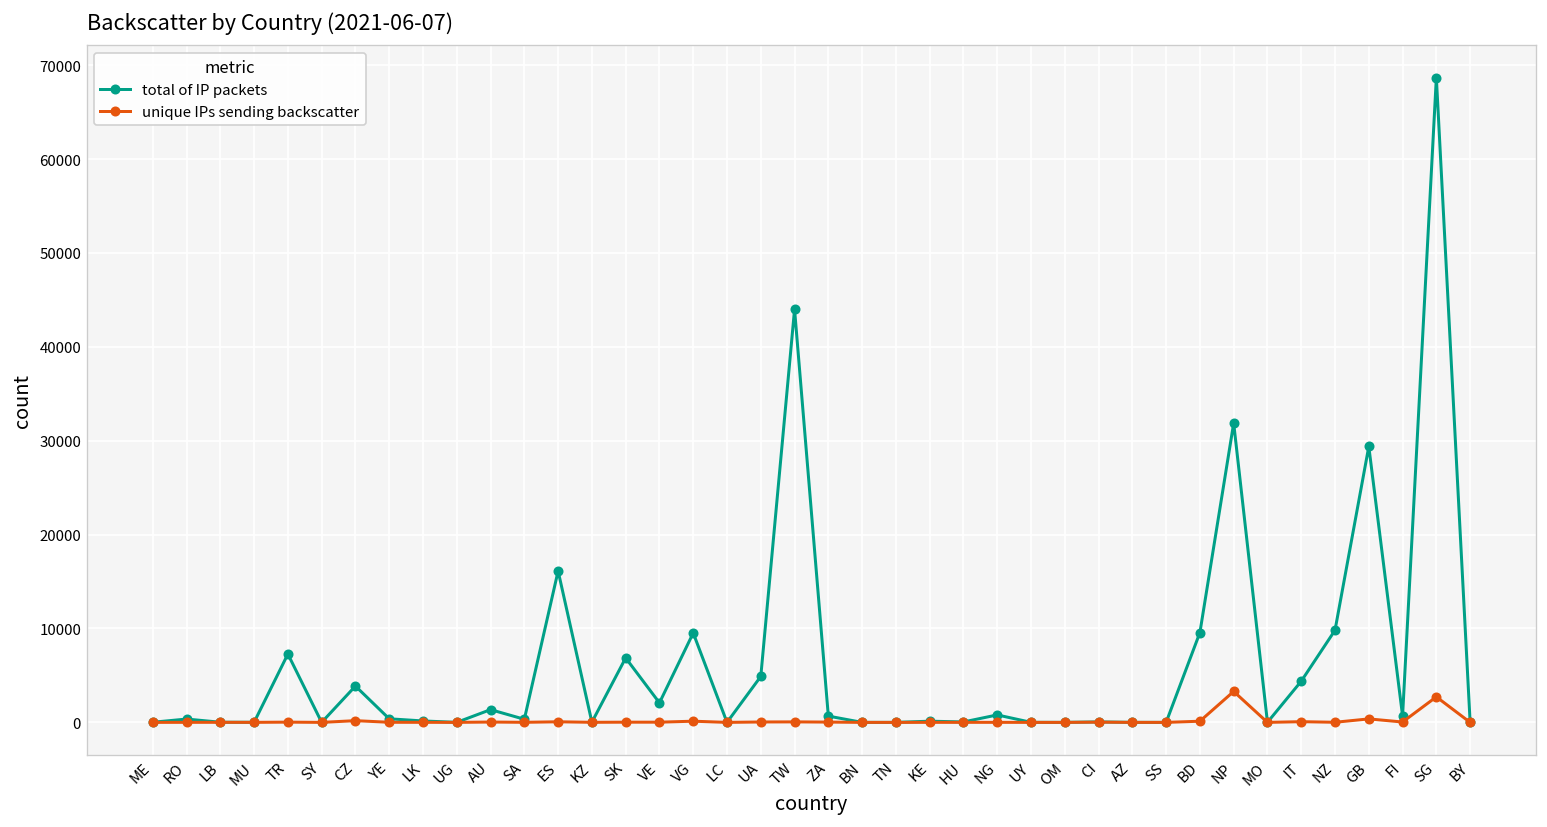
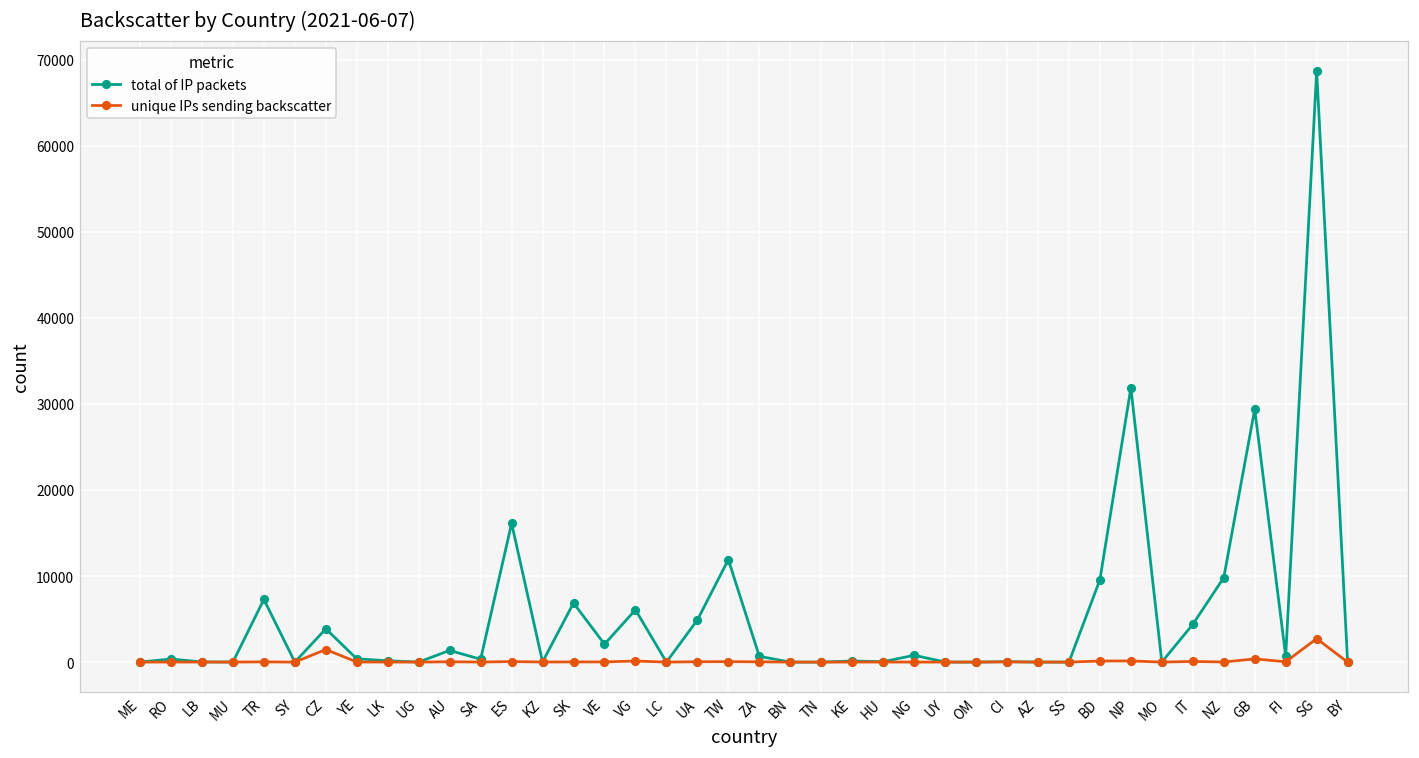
unique IPs sending backscatter, CZ: 0 -> 1000
total of IP packets, VG: 10000 -> 6000
total of IP packets, TW: 44000 -> 12000
unique IPs sending backscatter, NP: 3000 -> 0
